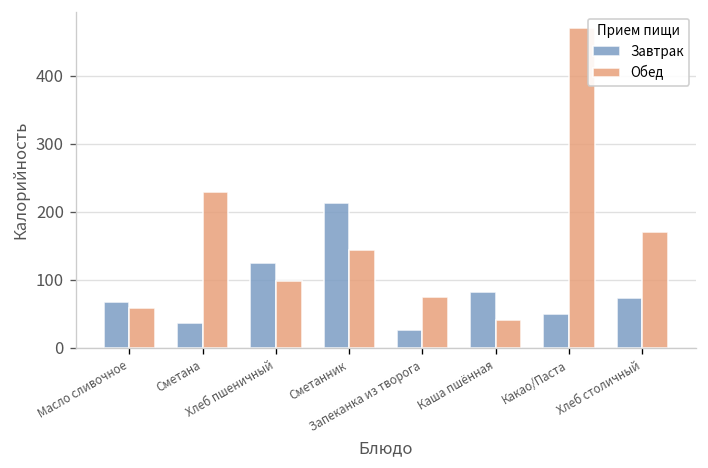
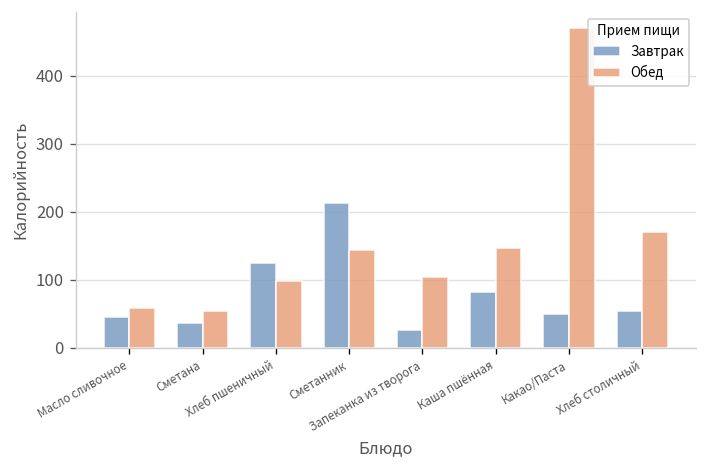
Завтрак, Масло сливочное: 70 -> 50
Обед, Сметана: 230 -> 50
Обед, Запеканка из творога: 70 -> 100
Обед, Каша пшённая: 40 -> 150
Завтрак, Хлеб столичный: 70 -> 50
